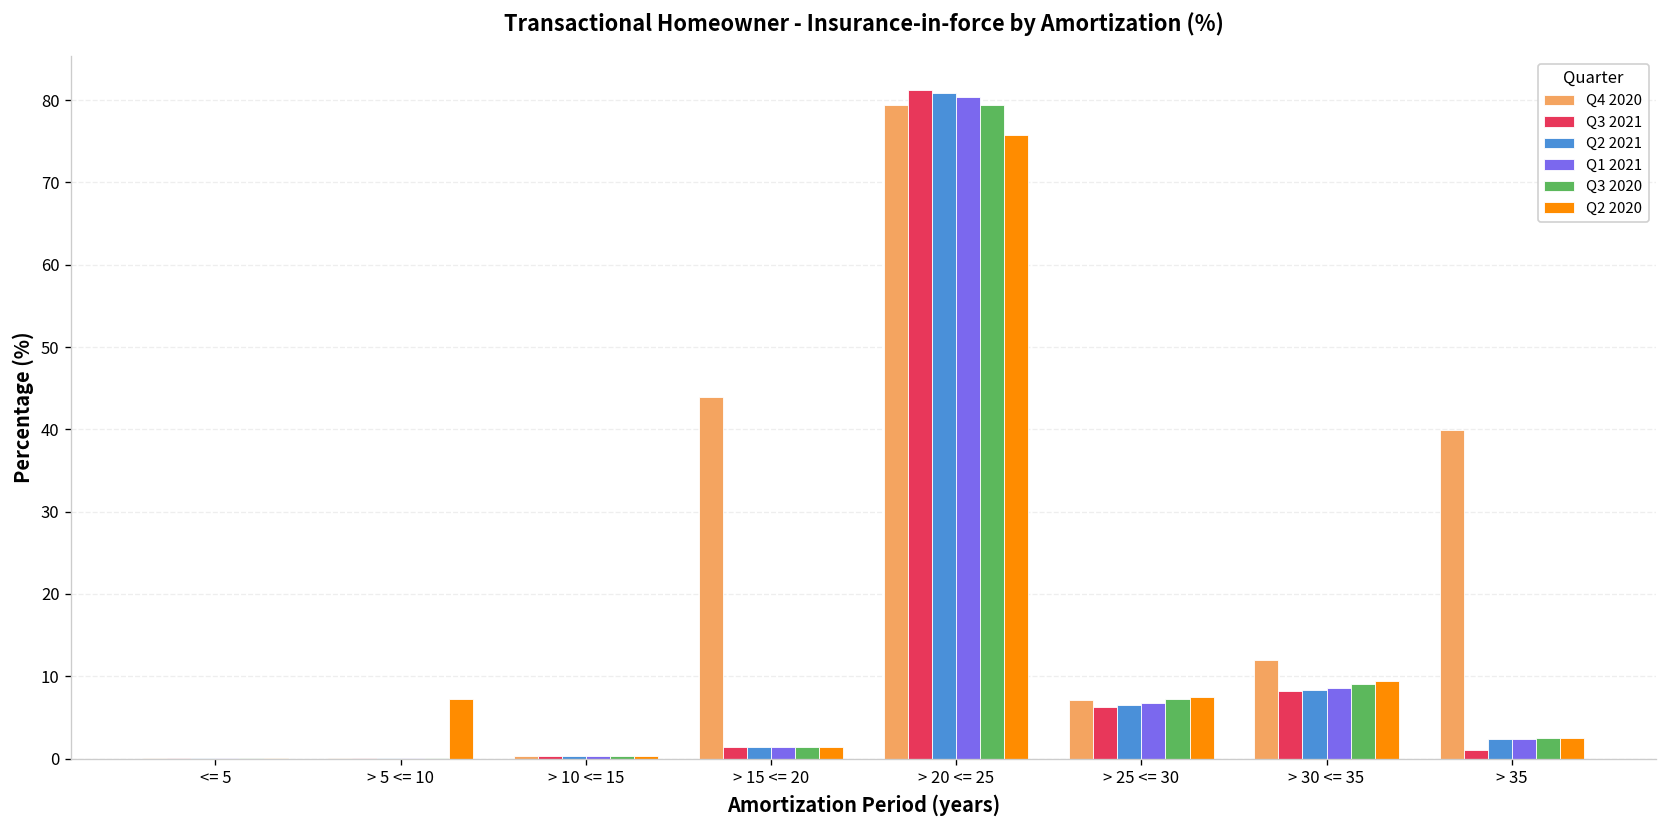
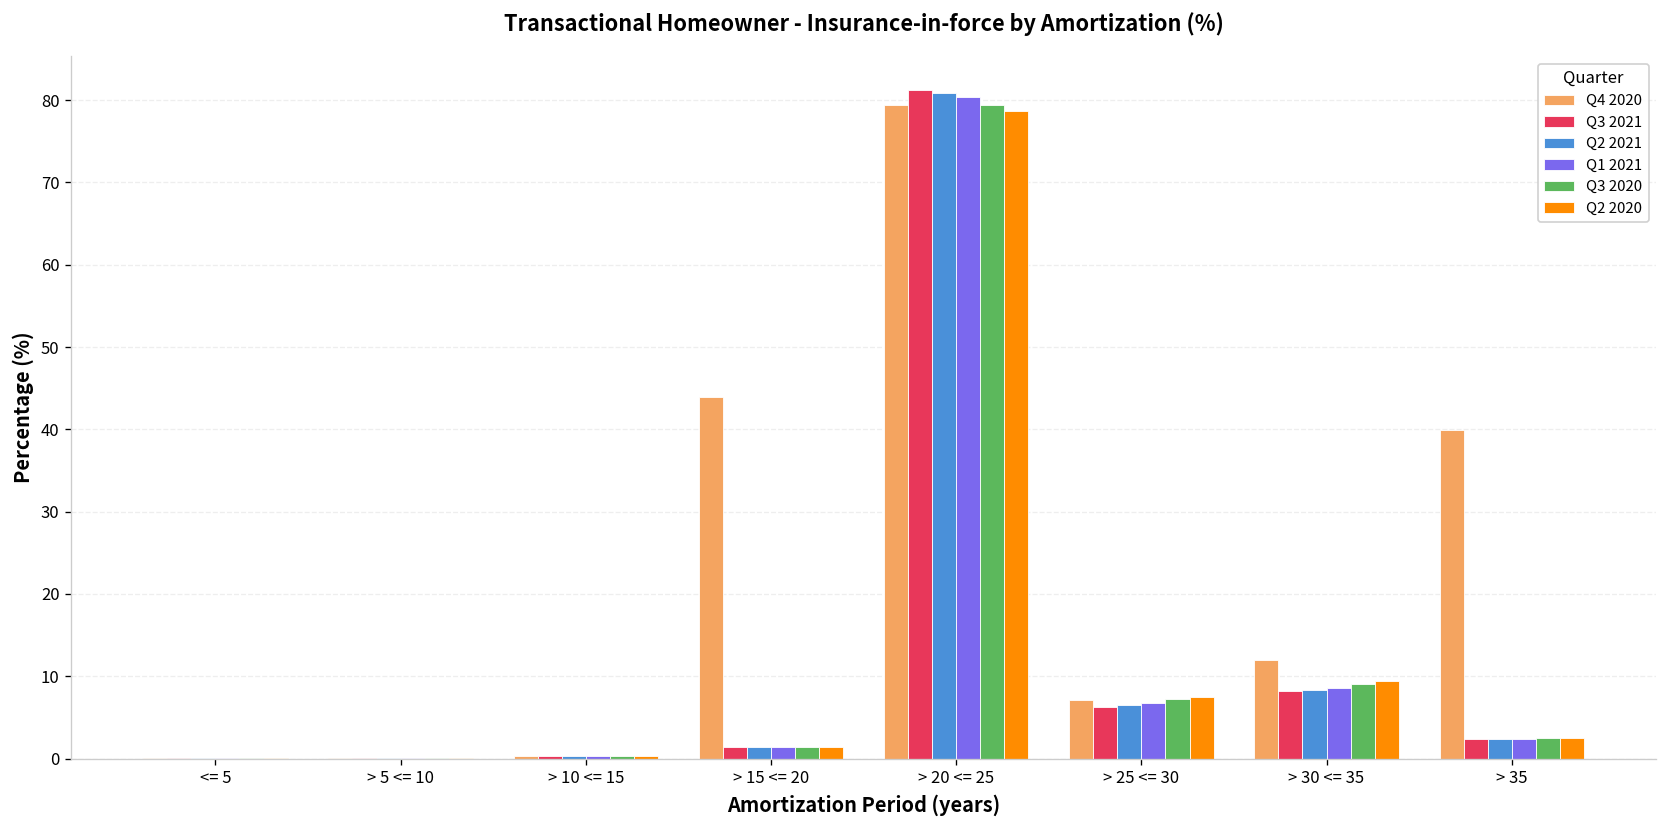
Q2 2020, > 5 <= 10: 7 -> 0
Q2 2020, > 20 <= 25: 76 -> 79
Q3 2021, > 35: 1 -> 2
